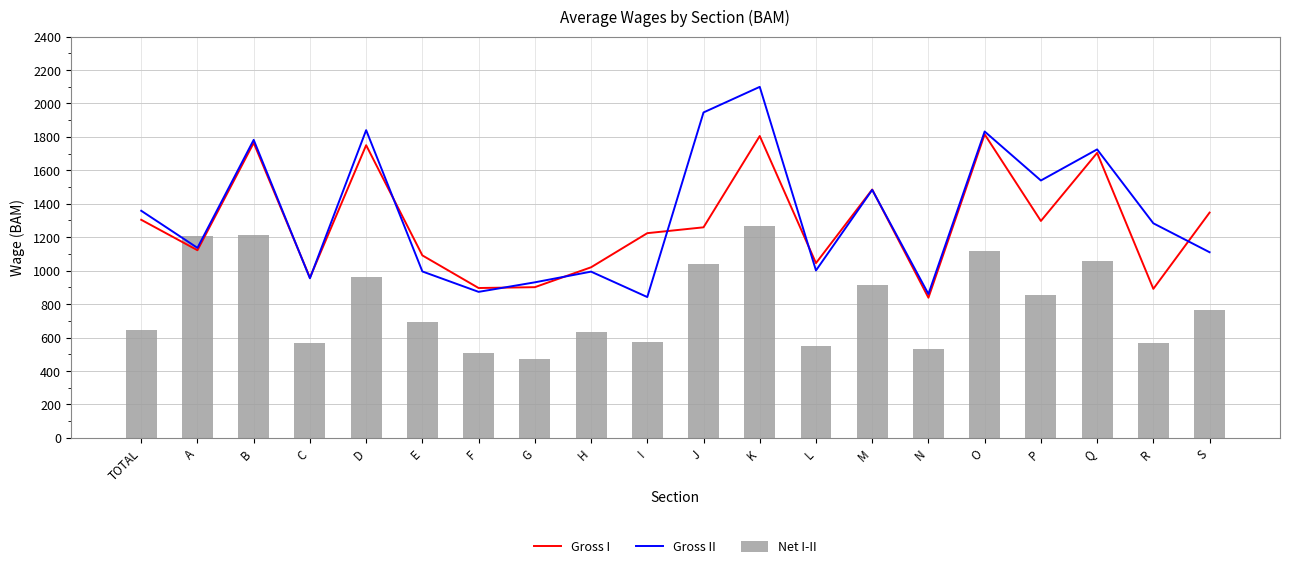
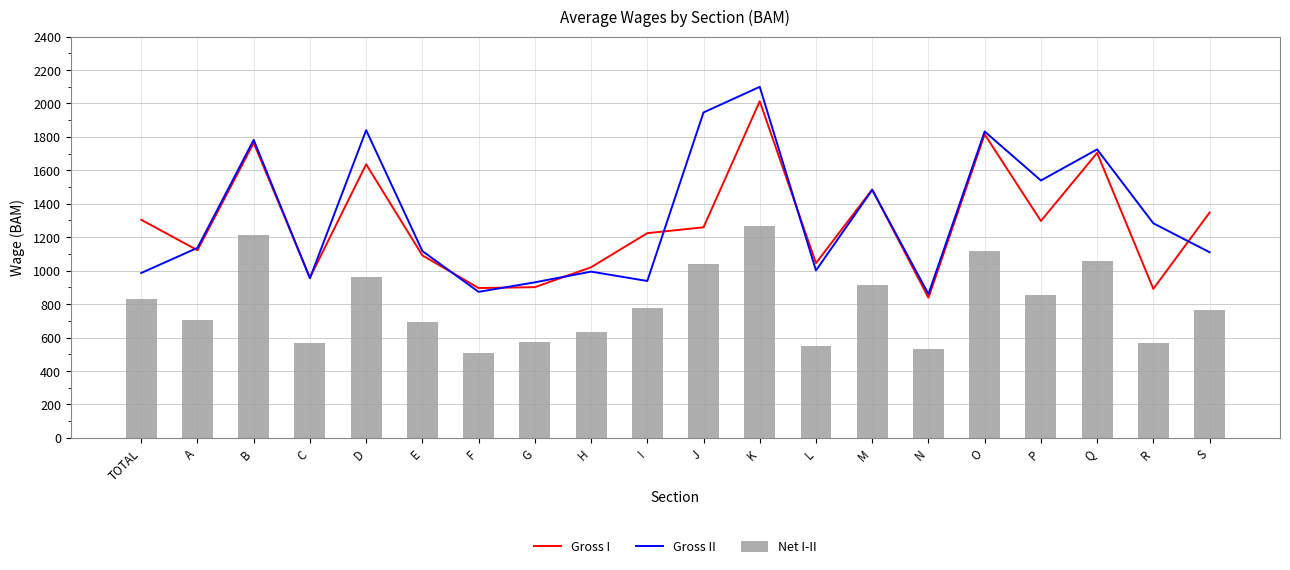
Net I-II, TOTAL: 650 -> 830
Gross II, TOTAL: 1360 -> 990
Net I-II, A: 1210 -> 700
Gross I, D: 1750 -> 1640
Gross II, E: 1000 -> 1120
Net I-II, G: 470 -> 580
Net I-II, I: 580 -> 780
Gross II, I: 840 -> 940
Gross I, K: 1810 -> 2010
